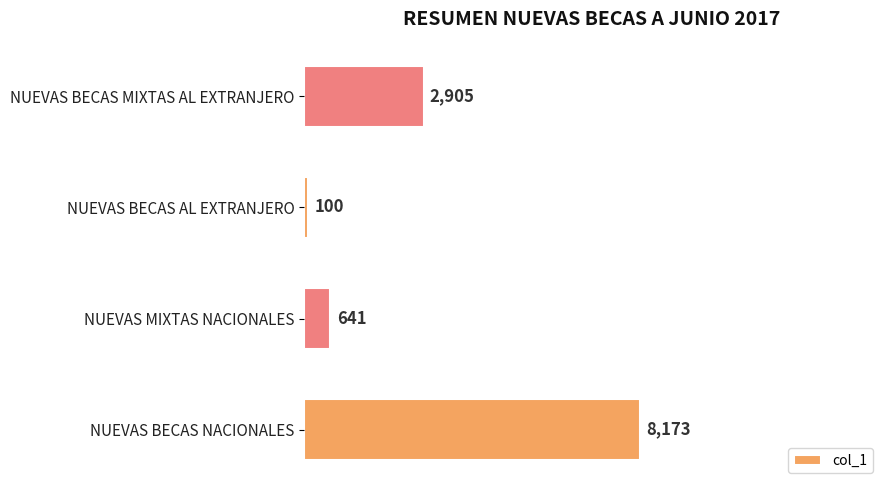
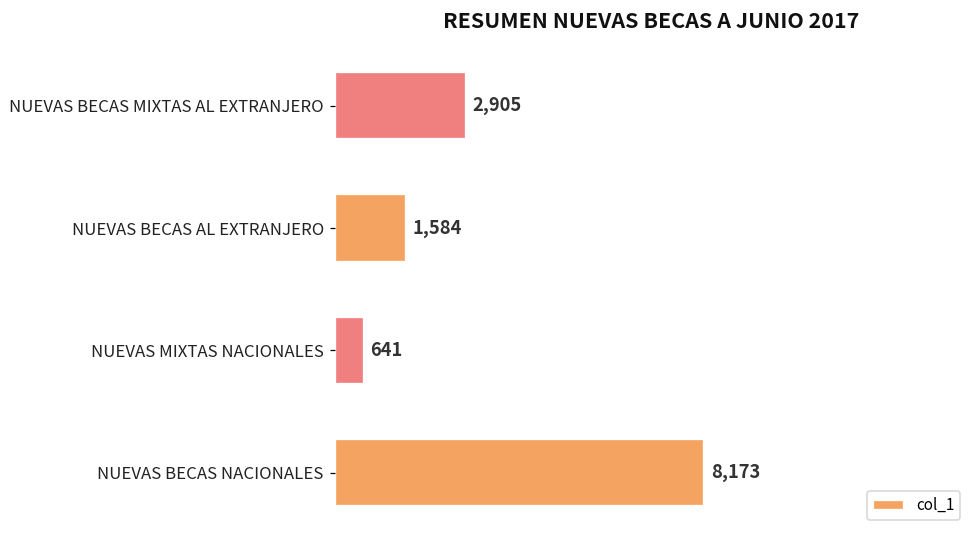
NUEVAS BECAS AL EXTRANJERO: 100 -> 1,584
